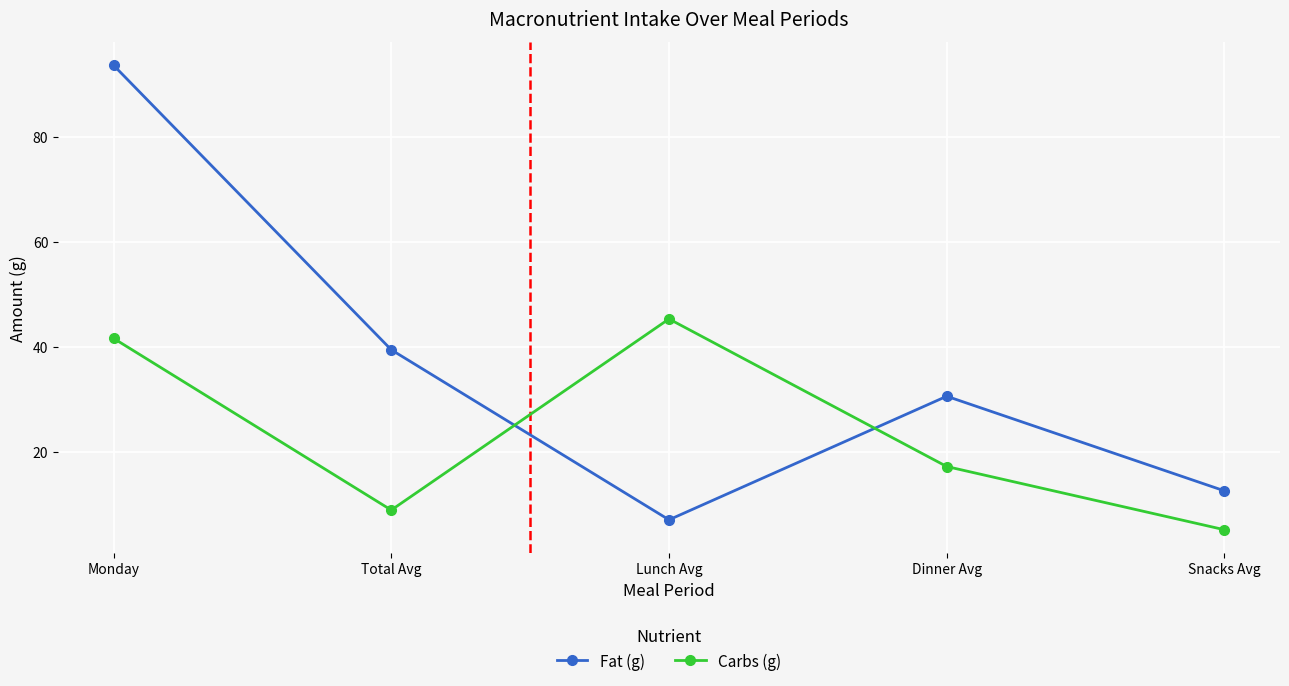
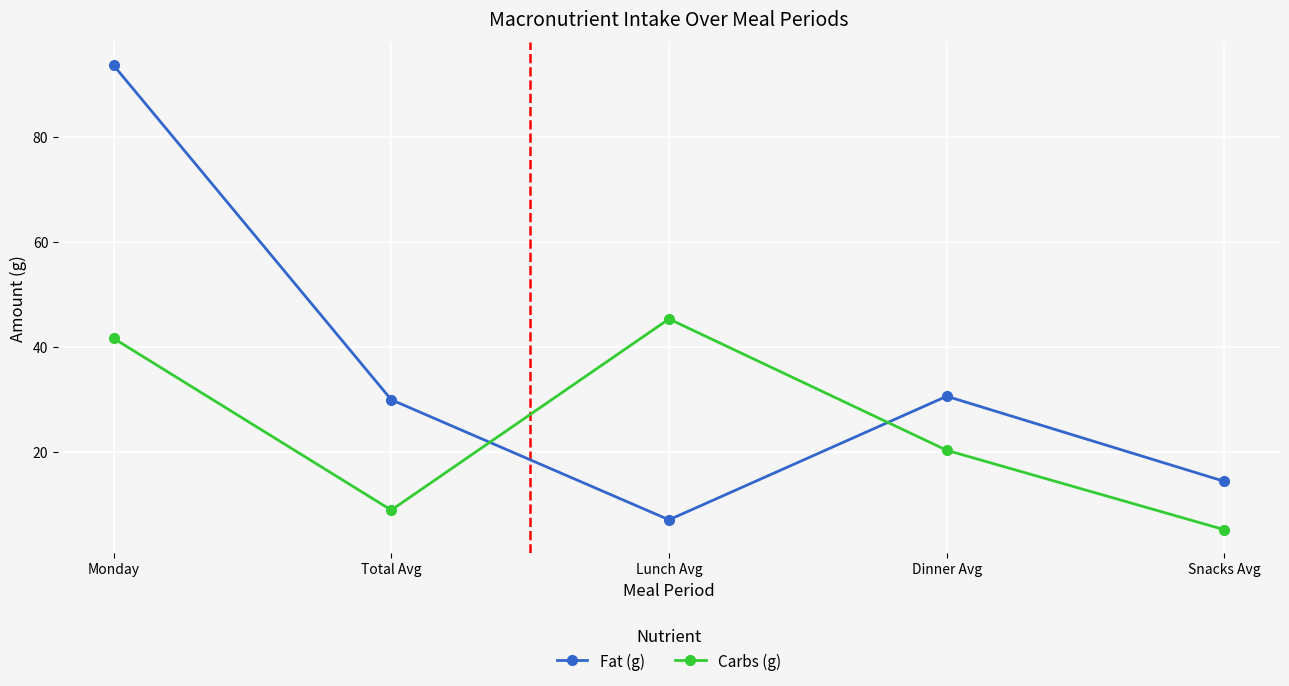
Fat (g), Total Avg: 40 -> 30
Carbs (g), Dinner Avg: 17 -> 20
Fat (g), Snacks Avg: 13 -> 14
